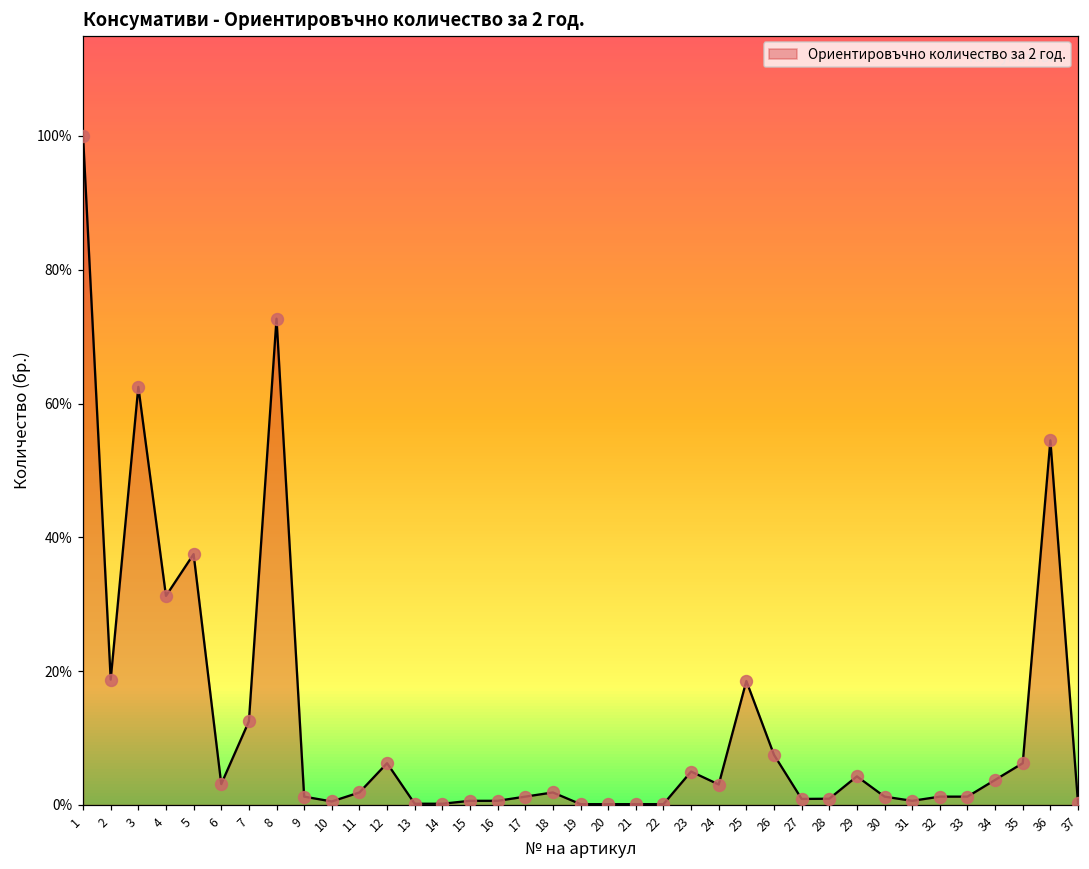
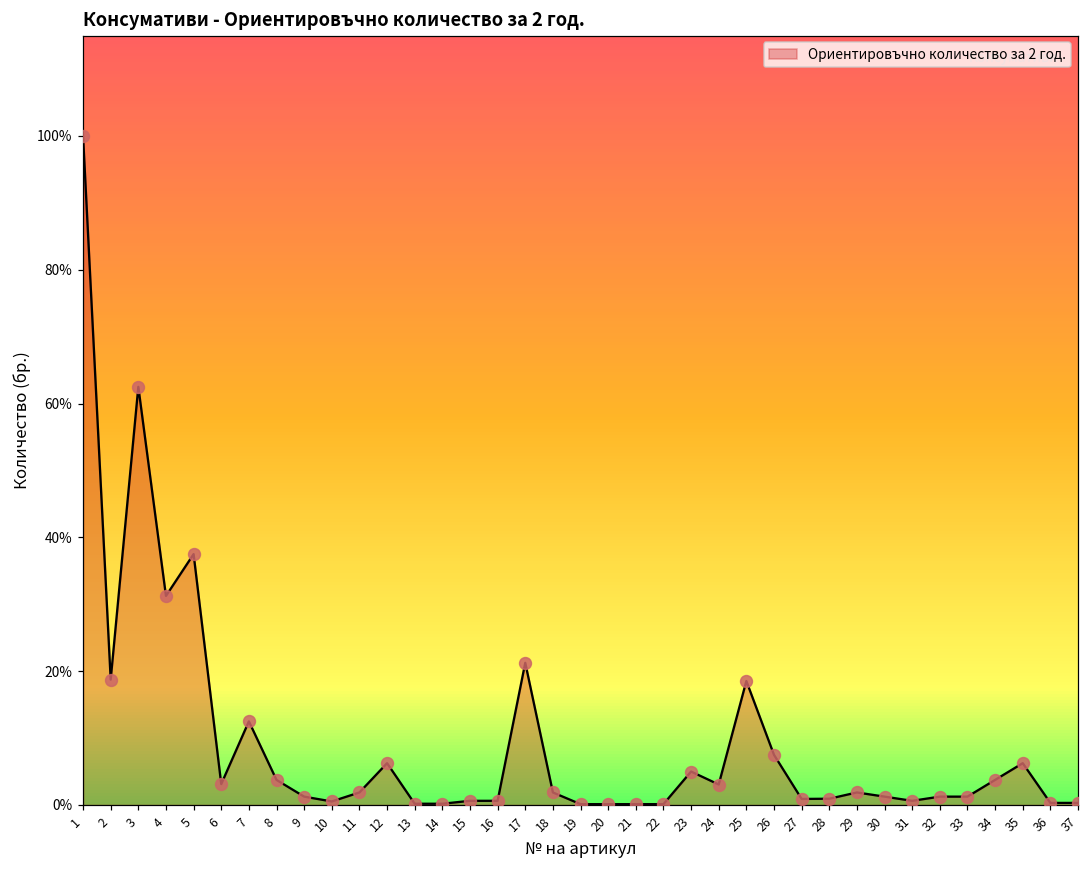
8: 73% -> 4%
17: 1% -> 21%
29: 4% -> 2%
36: 55% -> 0%
